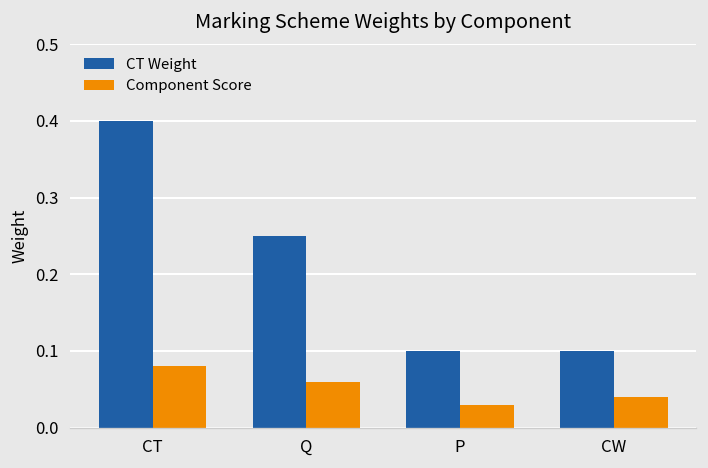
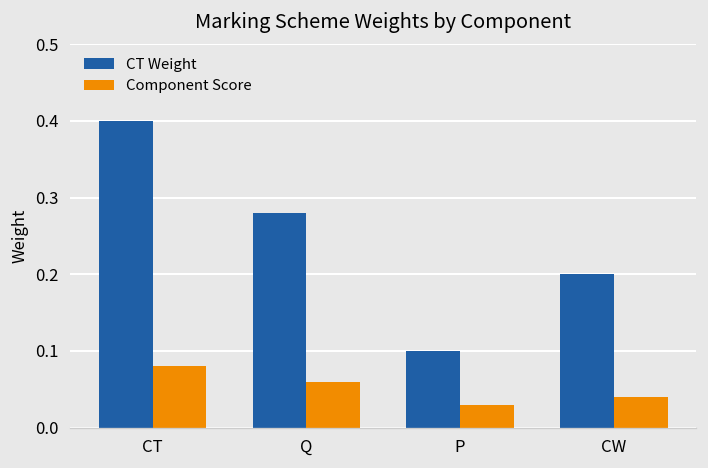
CT Weight, Q: 0.25 -> 0.28
CT Weight, CW: 0.1 -> 0.2
